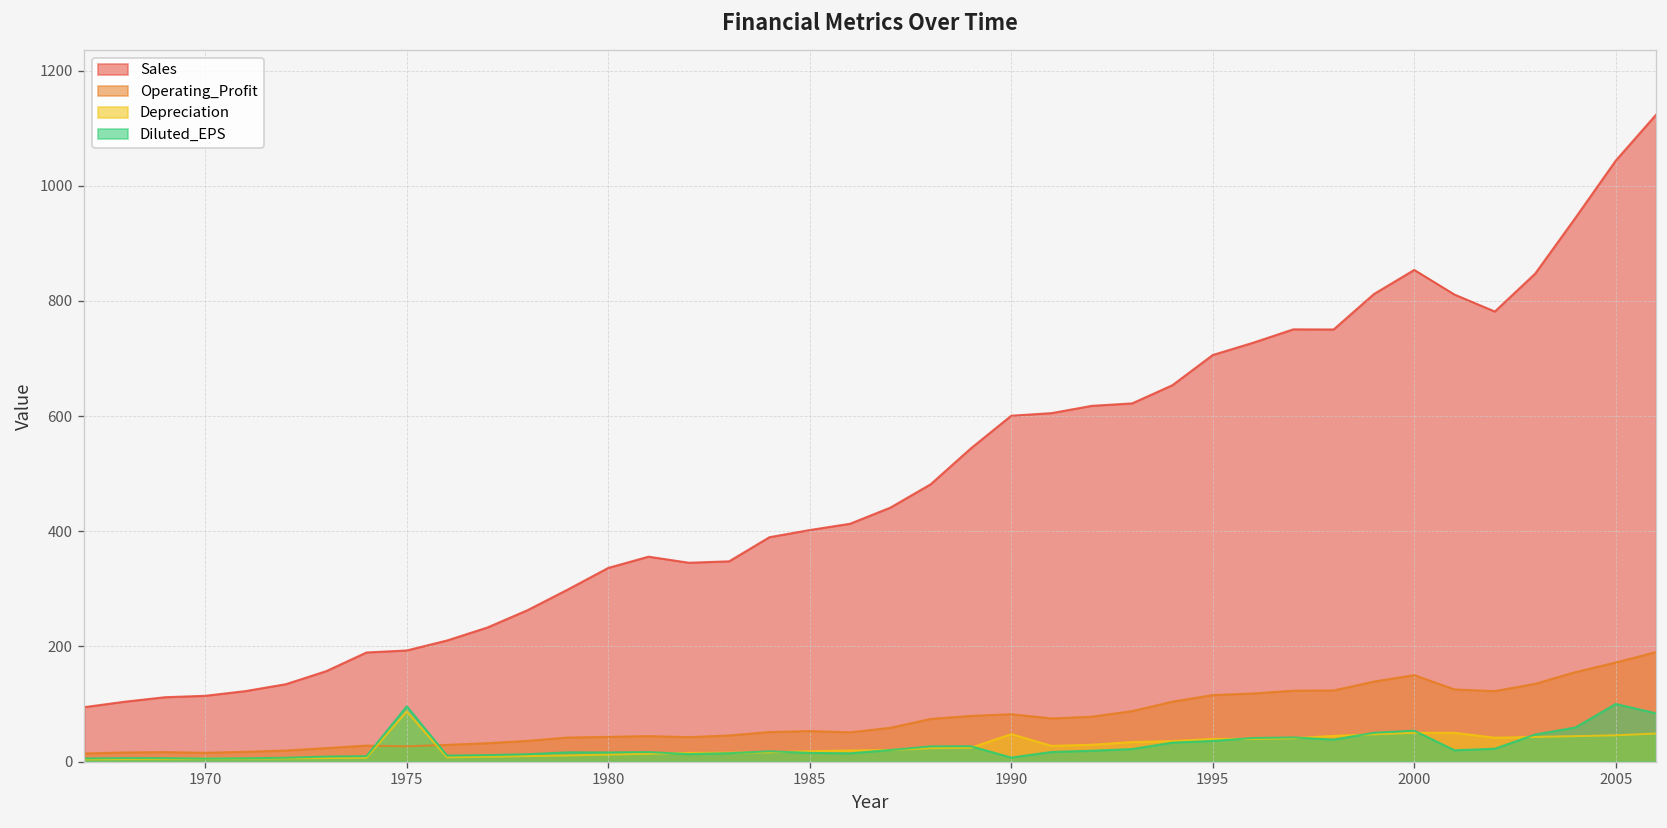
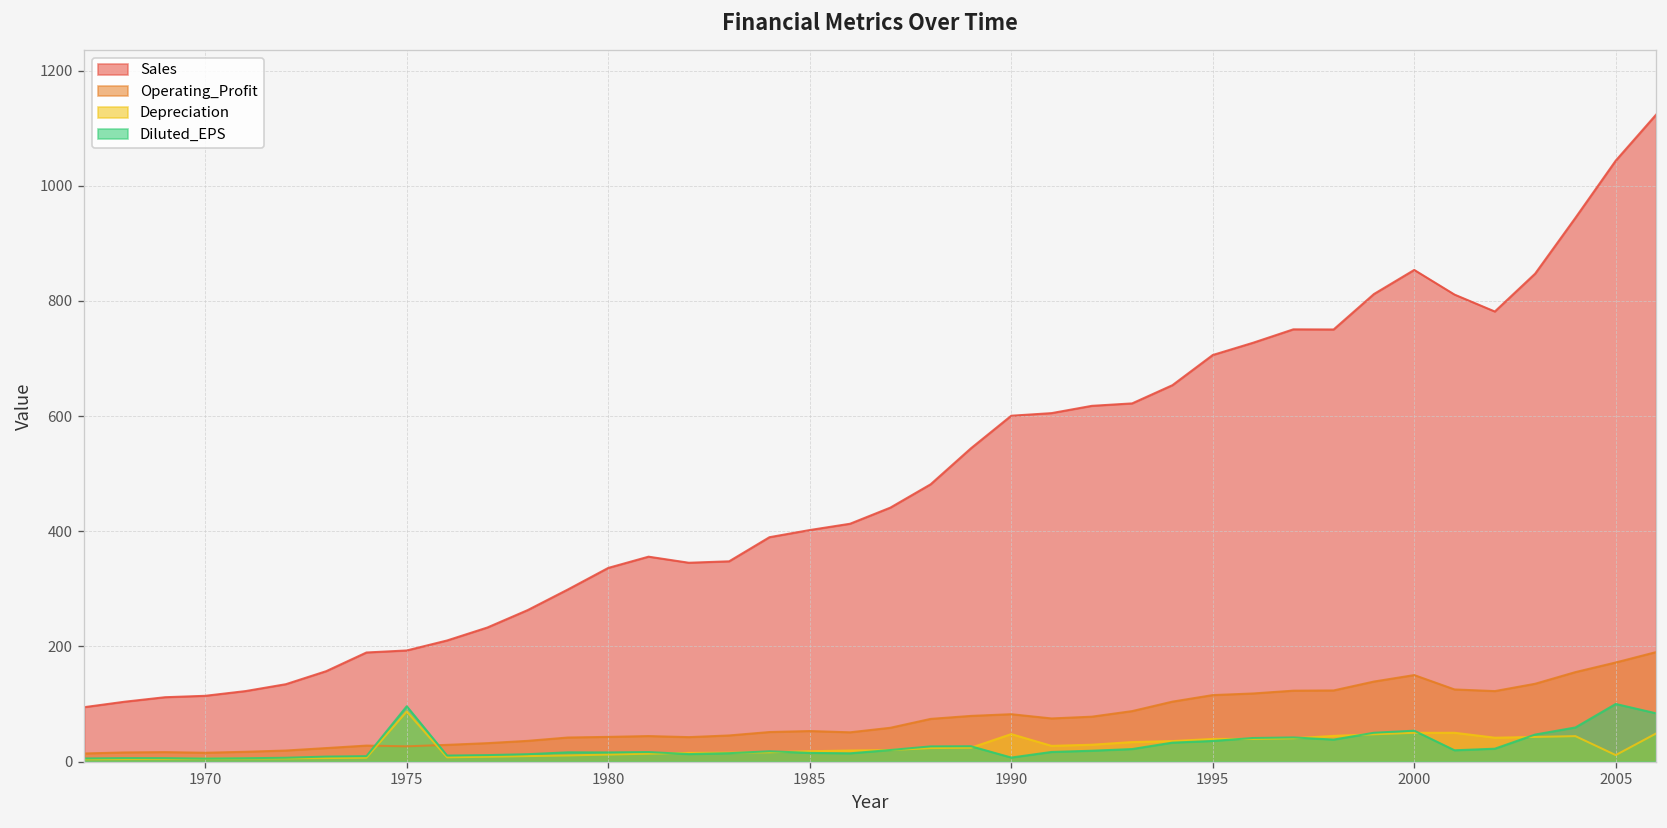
Depreciation, 2005: 50 -> 10
